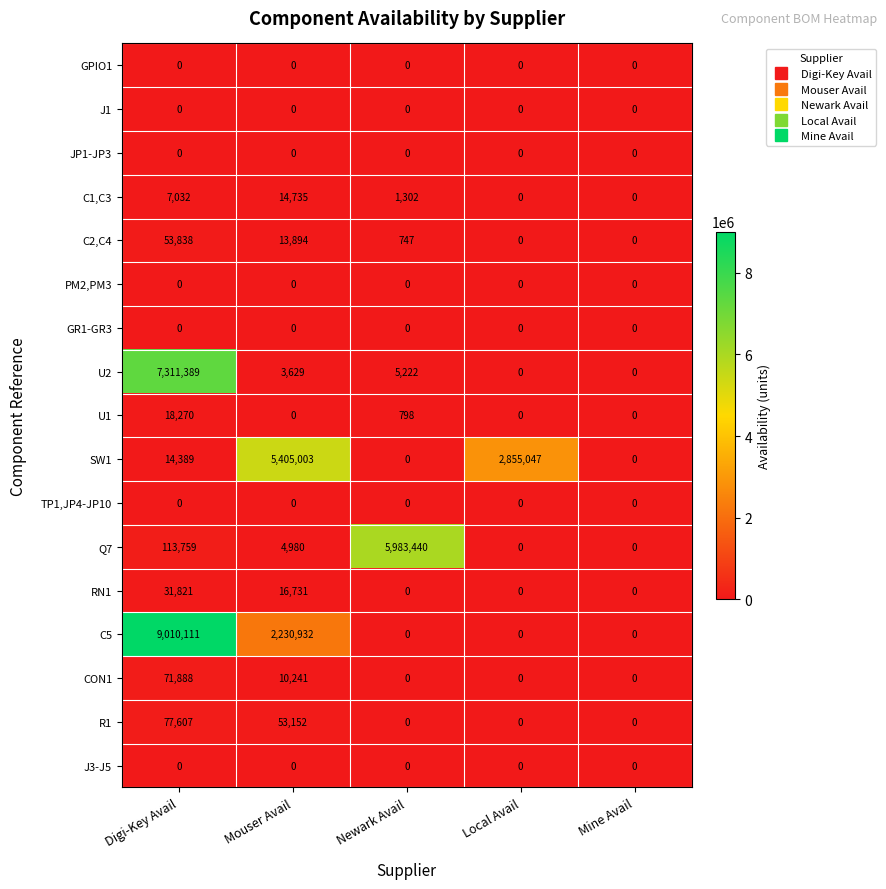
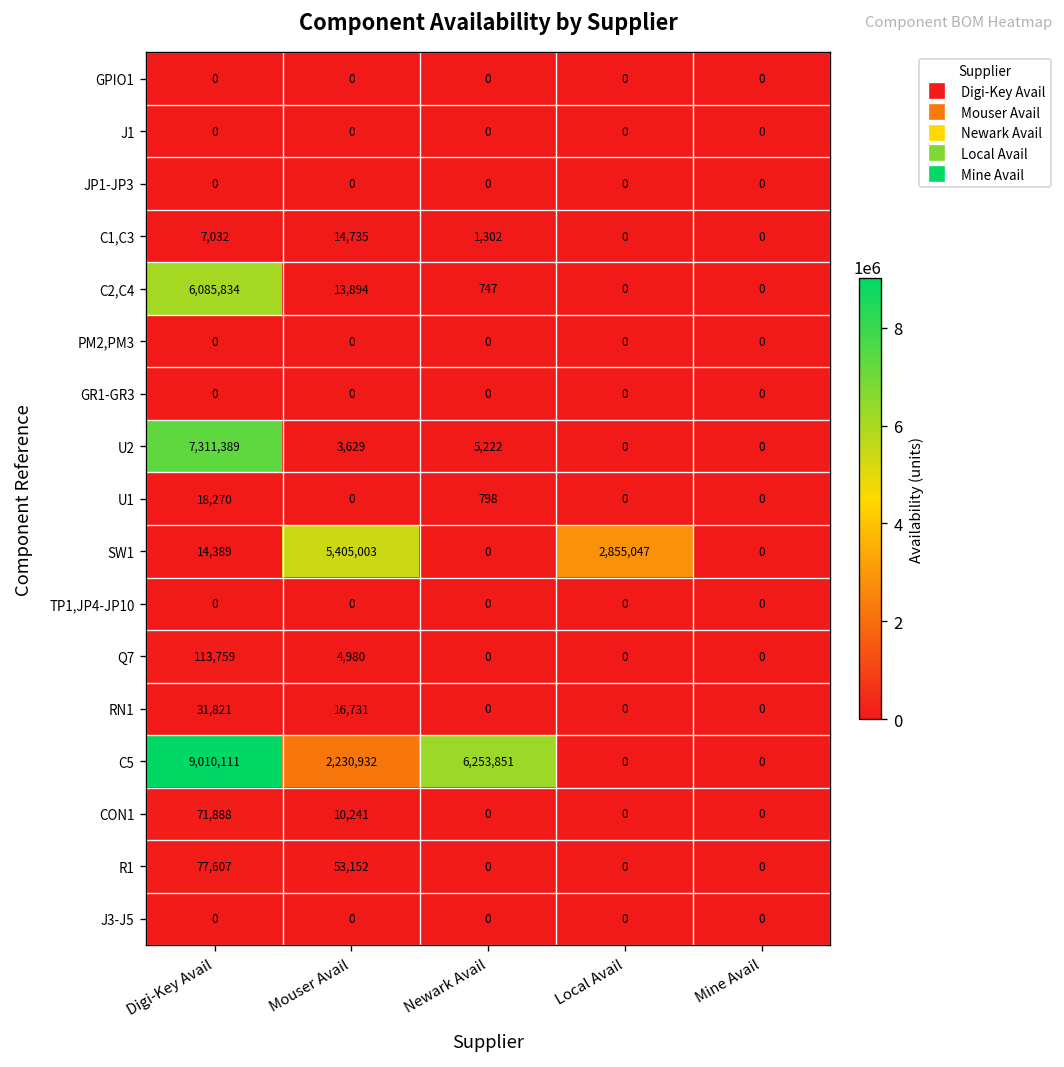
C2,C4, Digi-Key Avail: 53,838 -> 6,085,834
Q7, Newark Avail: 5,983,440 -> 0
C5, Newark Avail: 0 -> 6,253,851
